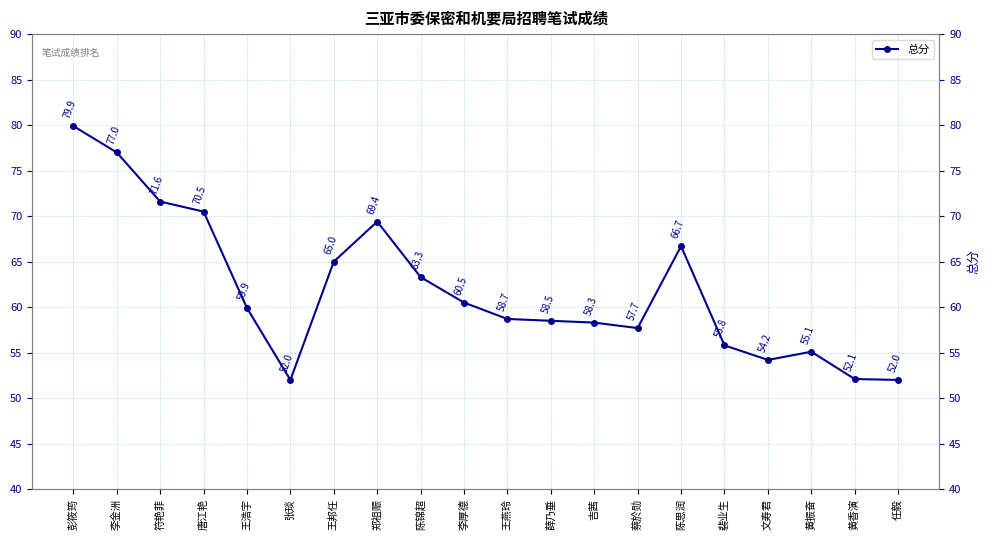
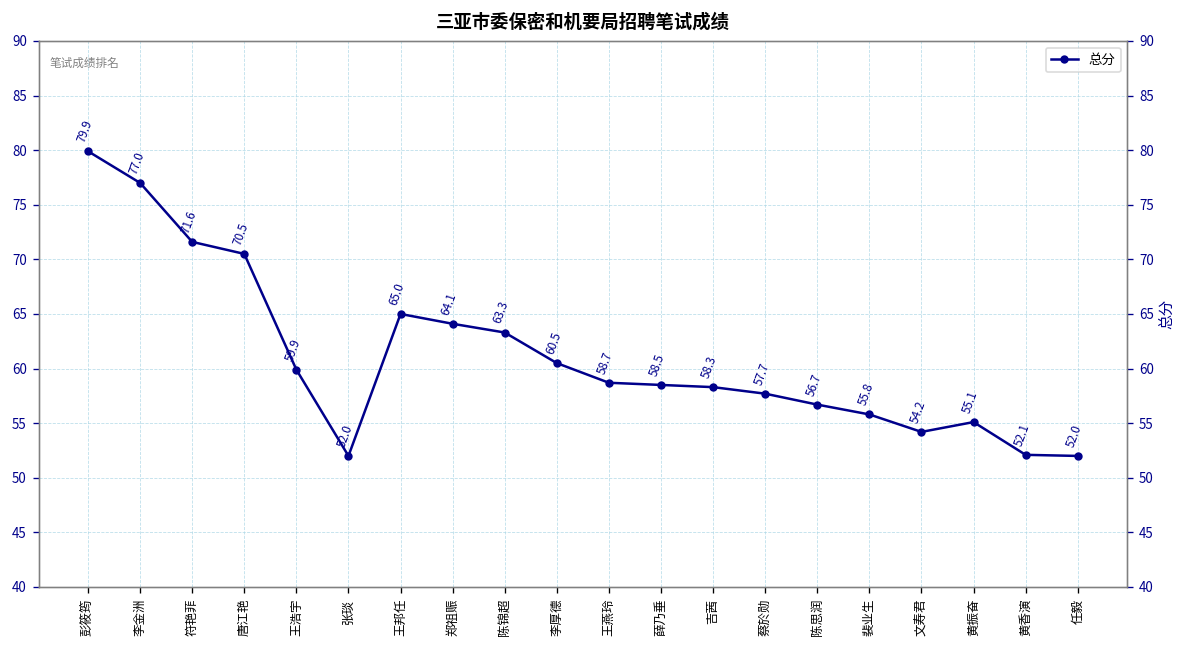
郑祖赈: 69.4 -> 64.1
陈思润: 66.7 -> 56.7
